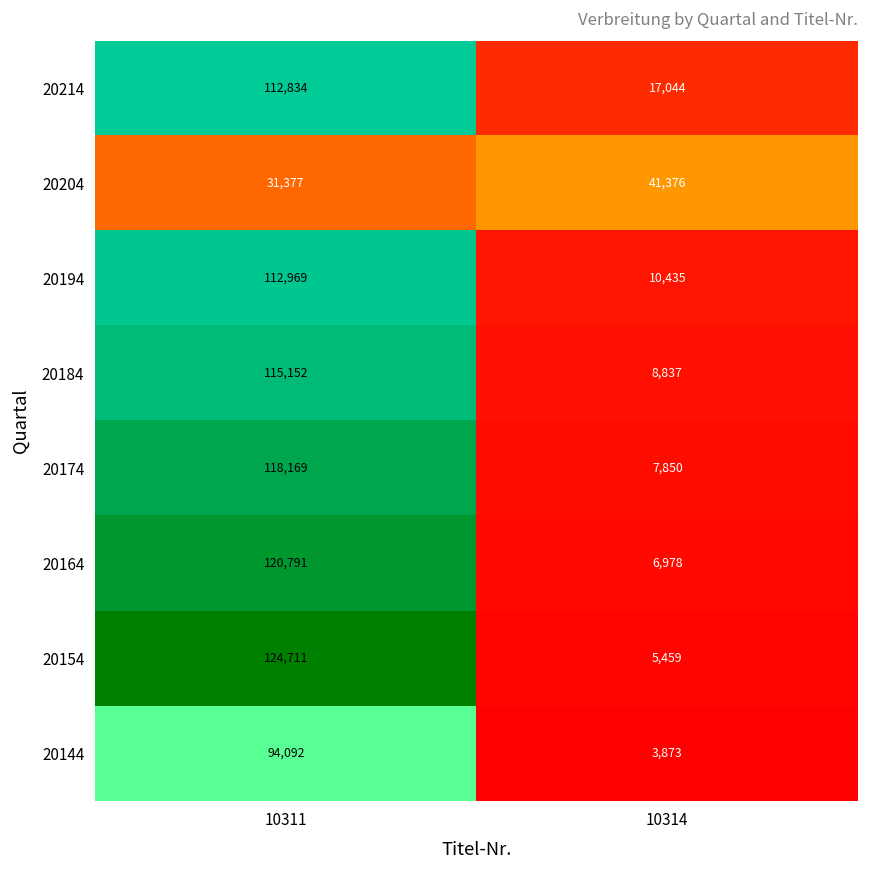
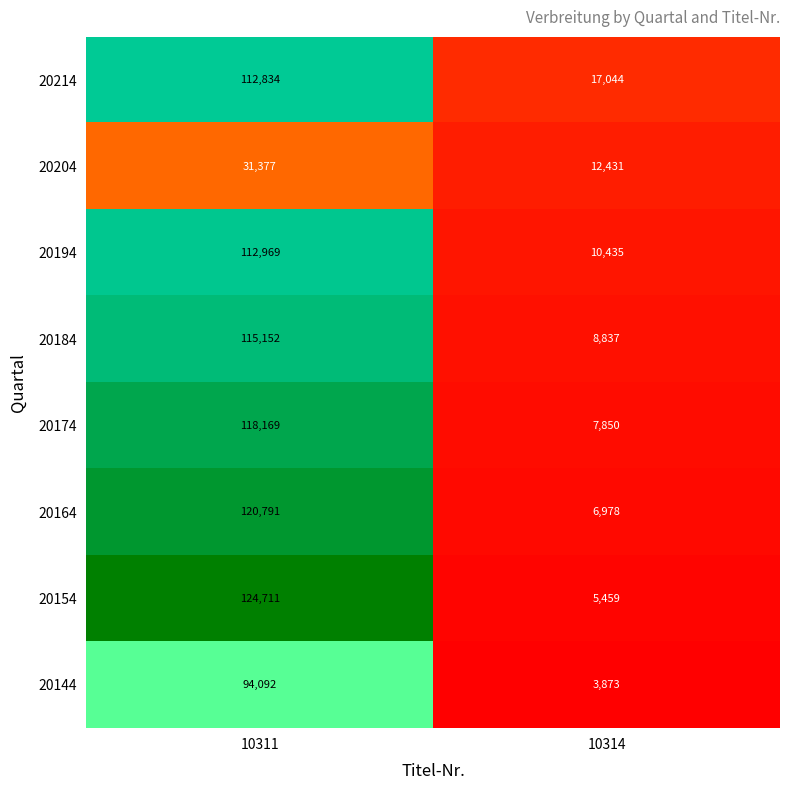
20204, 10314: 41,376 -> 12,431
